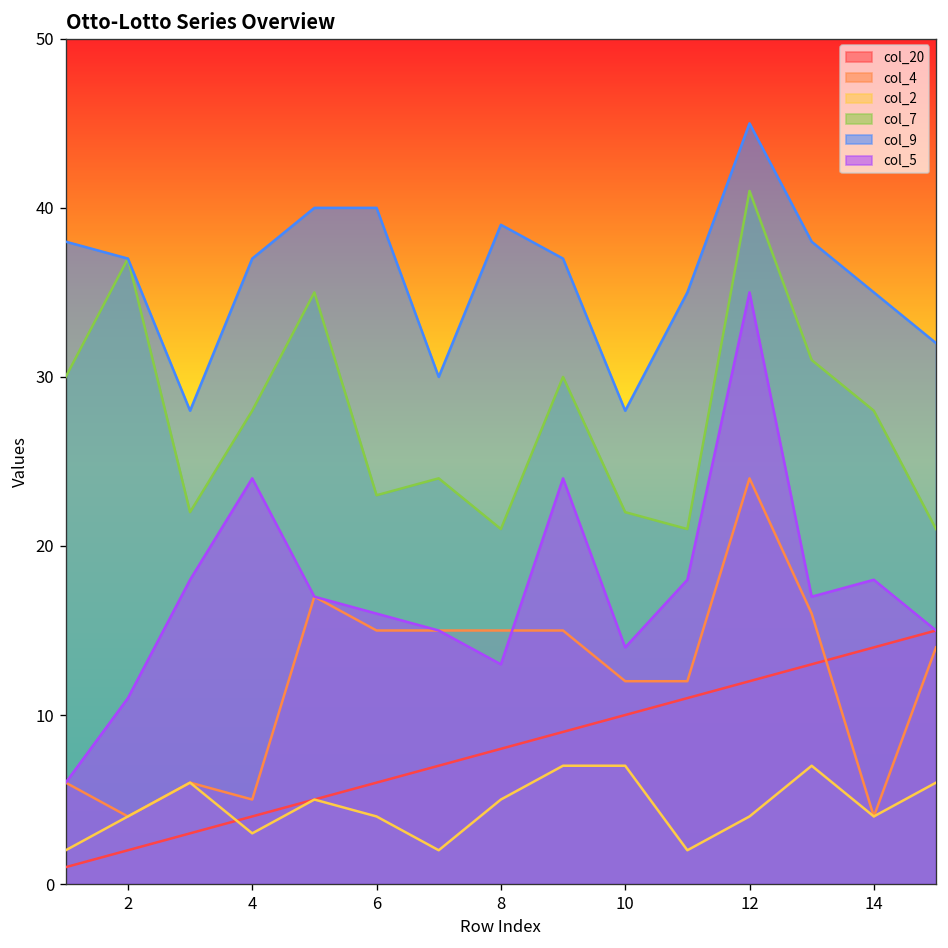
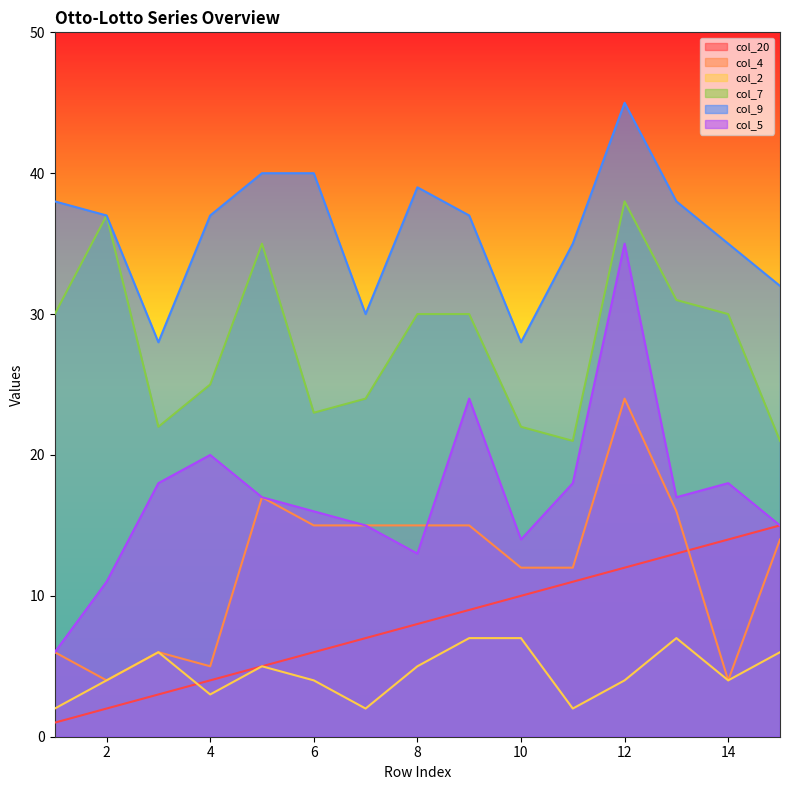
col_7, 4: 28 -> 25
col_5, 4: 24 -> 20
col_7, 8: 21 -> 30
col_7, 12: 41 -> 38
col_7, 14: 28 -> 30
